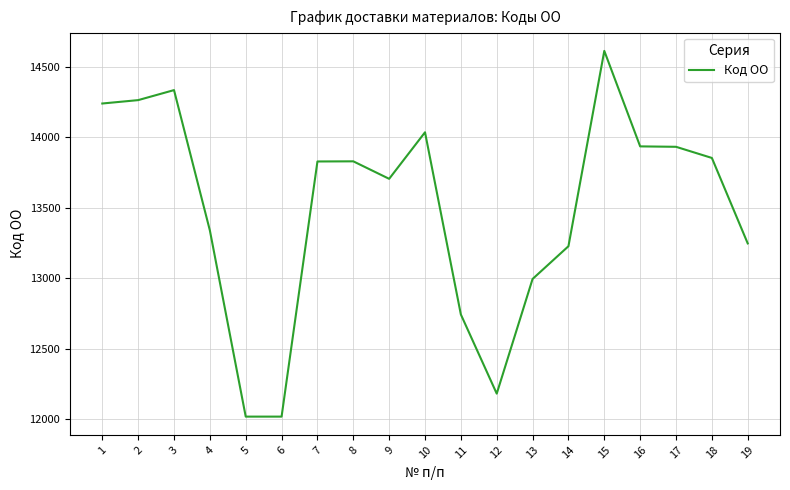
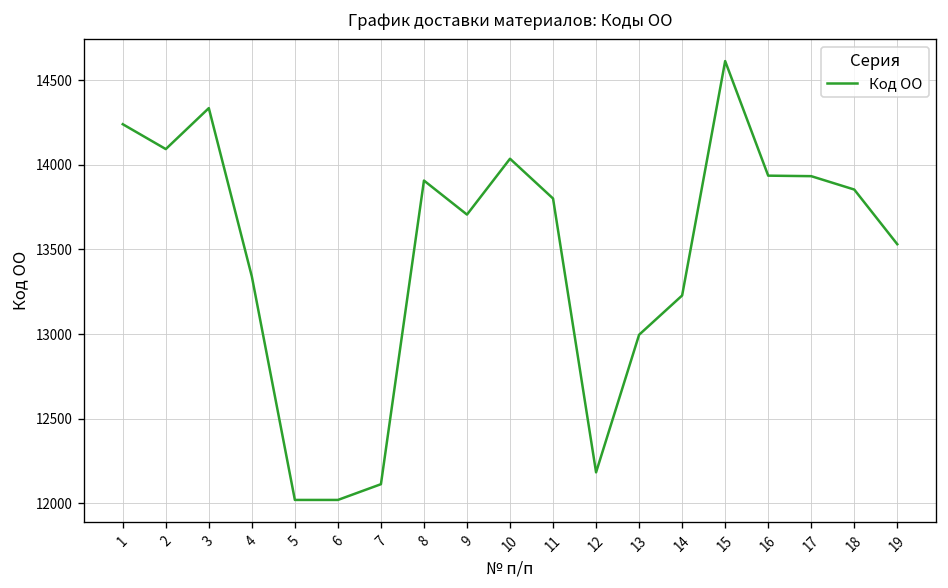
2: 14260 -> 14090
7: 13830 -> 12110
8: 13830 -> 13910
11: 12740 -> 13800
19: 13250 -> 13530
